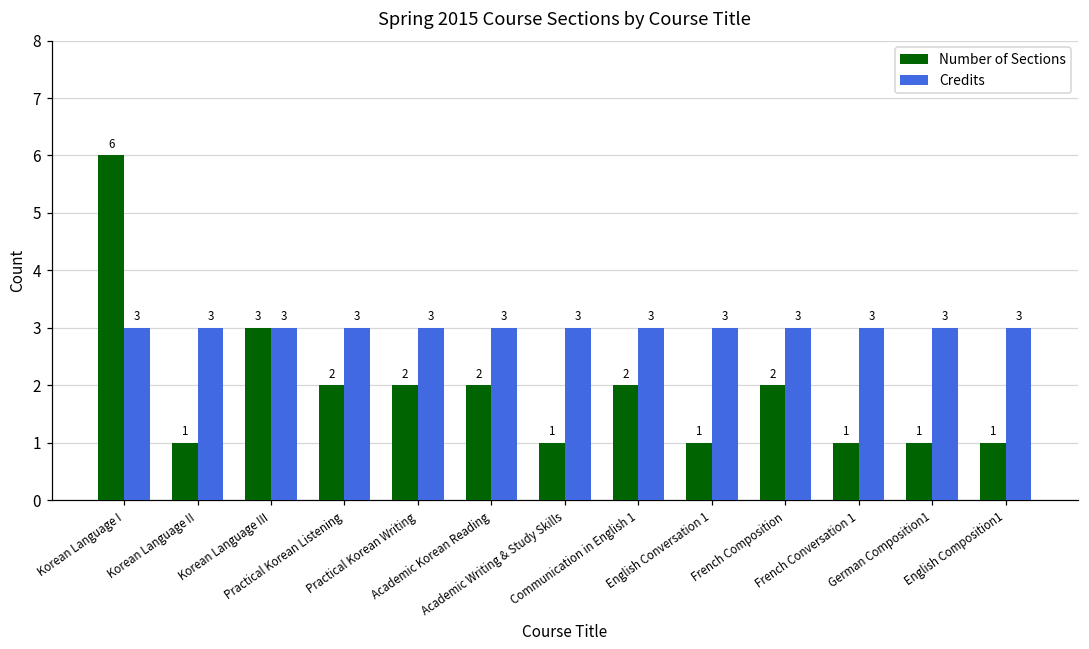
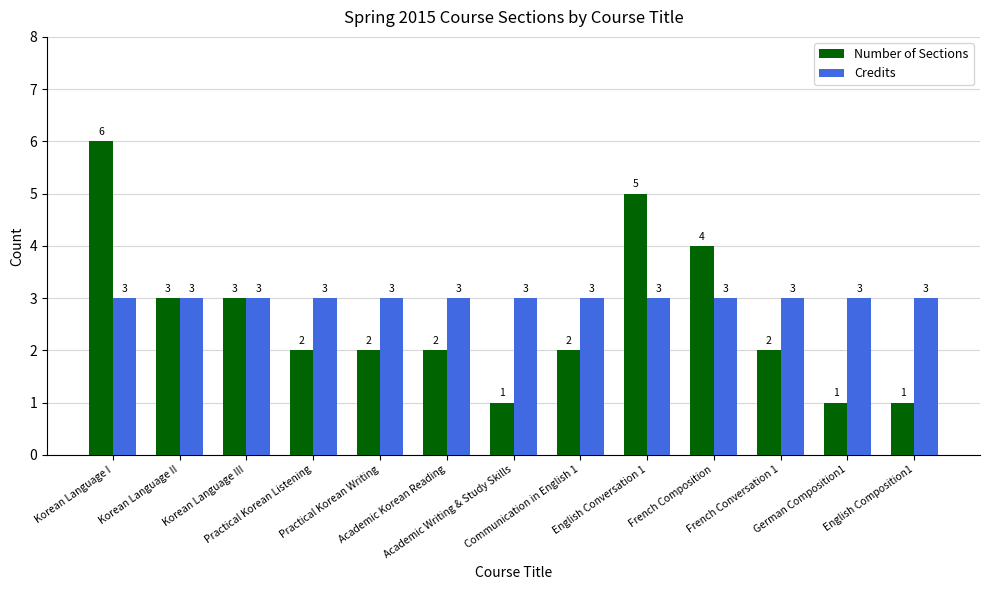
Number of Sections, Korean Language II: 1 -> 3
Number of Sections, English Conversation 1: 1 -> 5
Number of Sections, French Composition: 2 -> 4
Number of Sections, French Conversation 1: 1 -> 2
